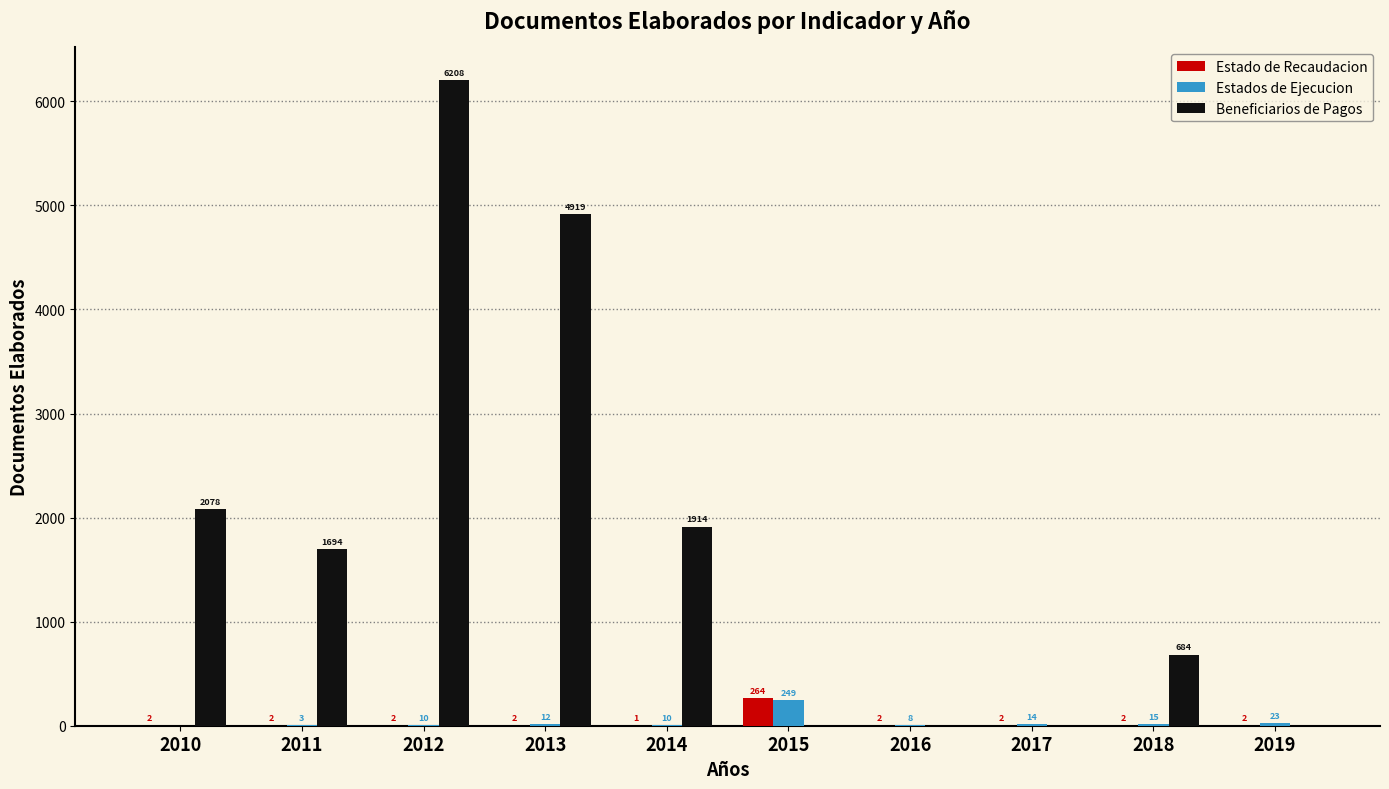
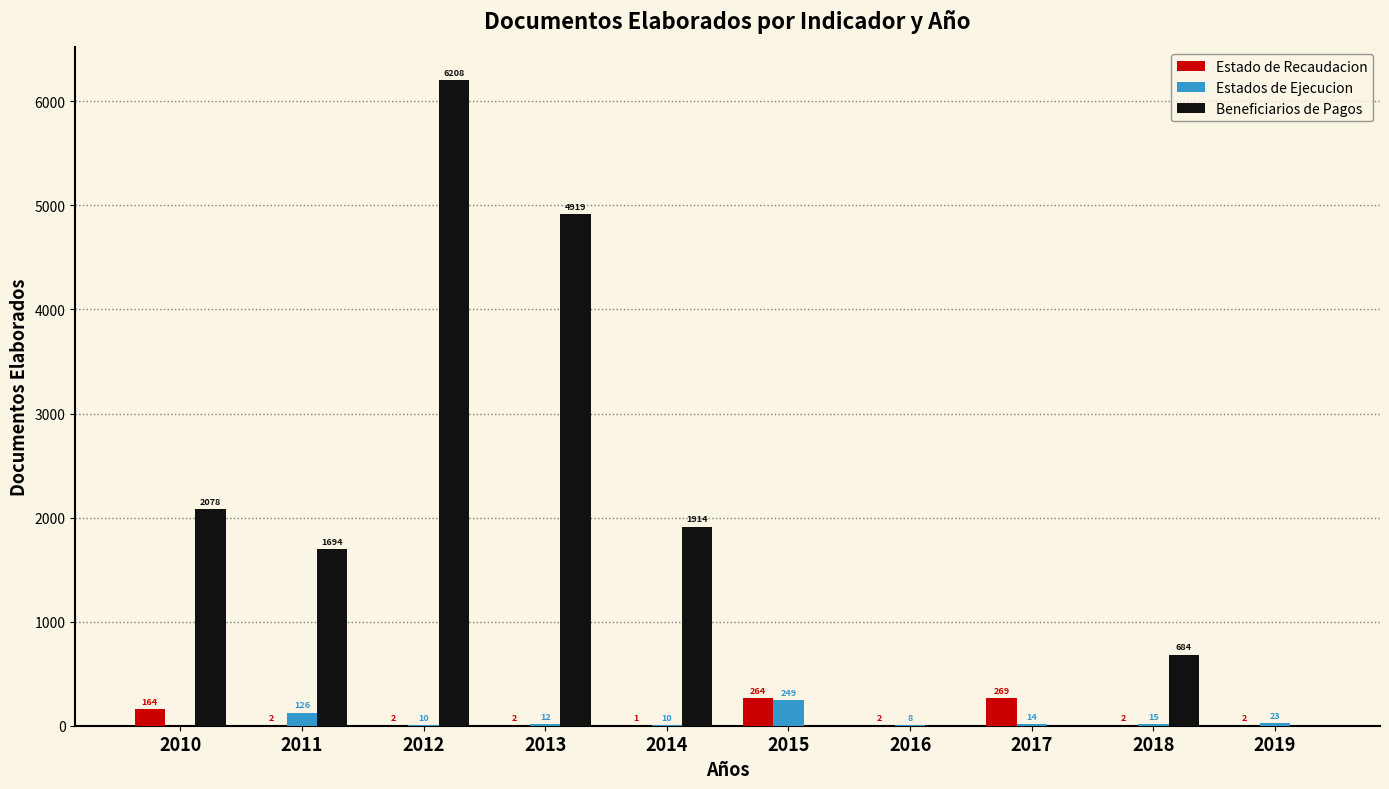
Estado de Recaudacion, 2010: 2 -> 164
Estados de Ejecucion, 2011: 3 -> 126
Estado de Recaudacion, 2017: 2 -> 269
